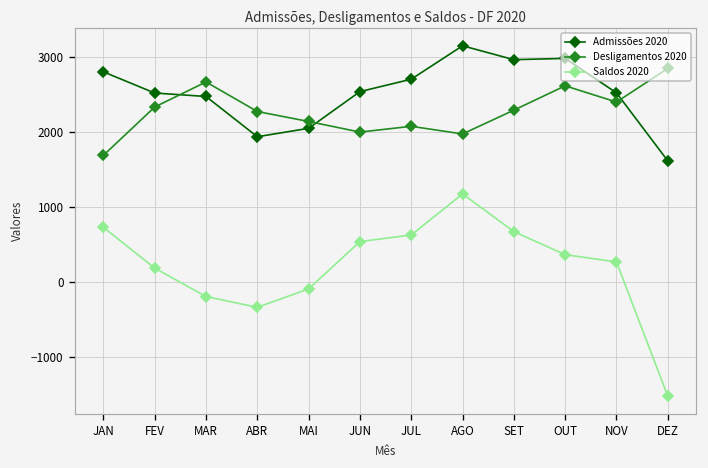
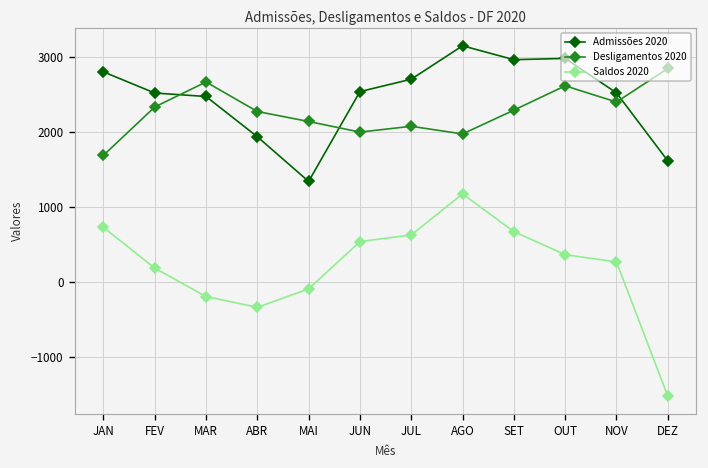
Admissões 2020, MAI: 2000 -> 1300
